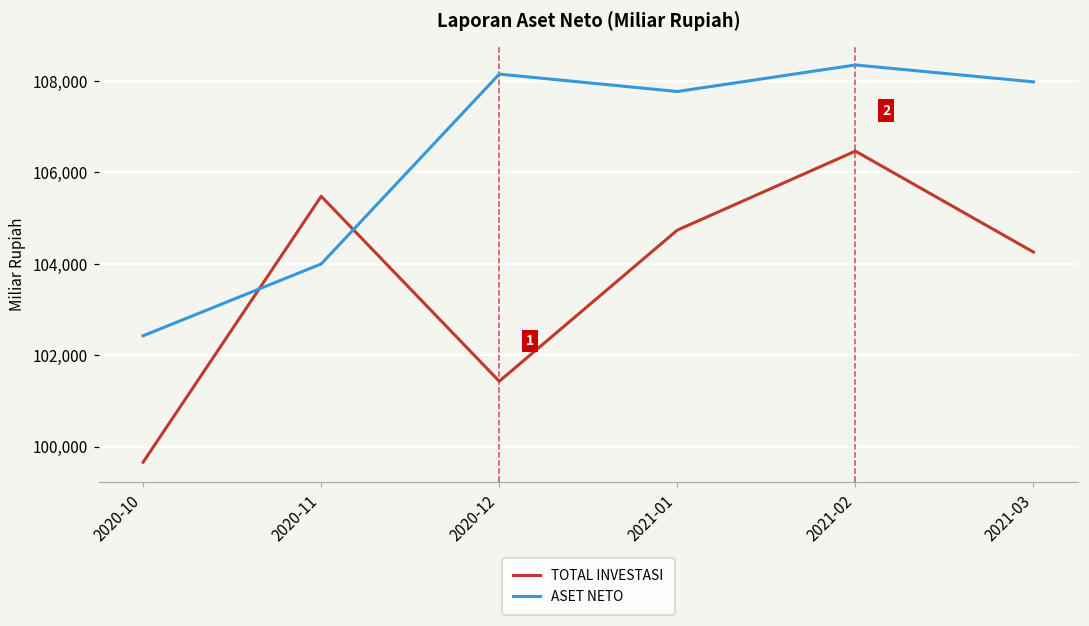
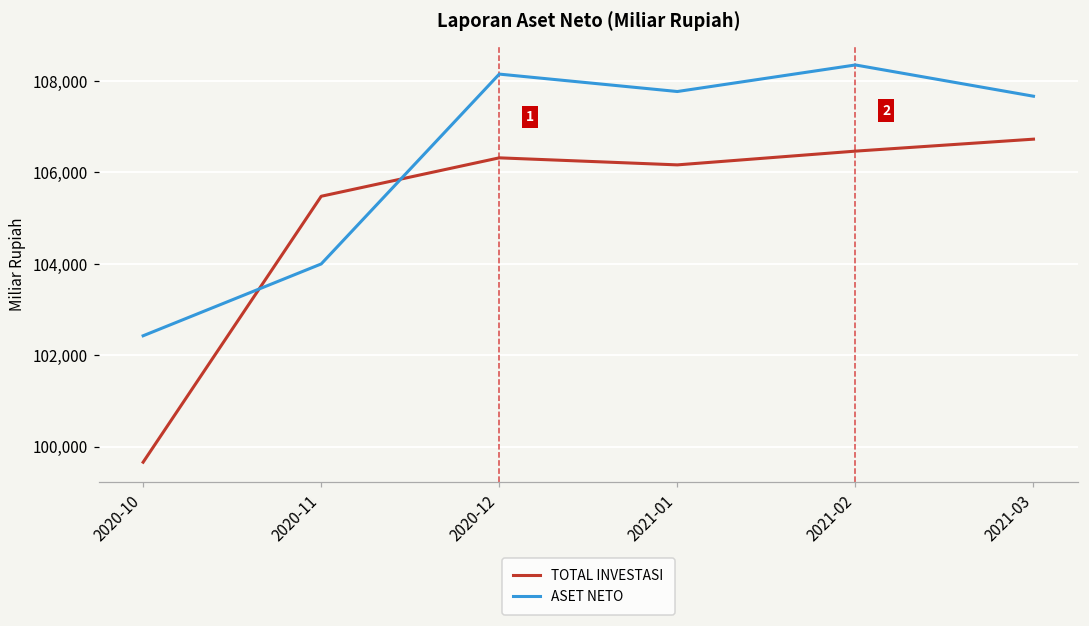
TOTAL INVESTASI, 2020-12: 101,400 -> 106,300
TOTAL INVESTASI, 2021-01: 104,700 -> 106,200
TOTAL INVESTASI, 2021-03: 104,300 -> 106,700
ASET NETO, 2021-03: 108,000 -> 107,700
